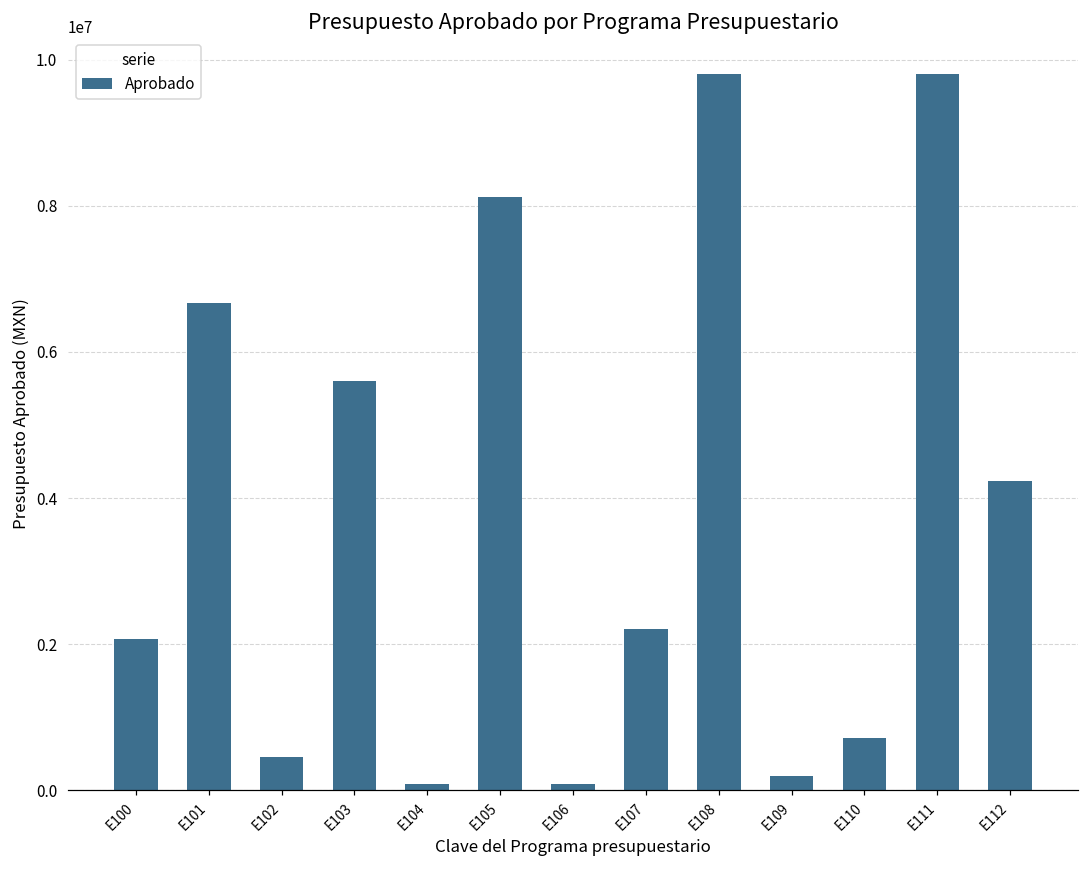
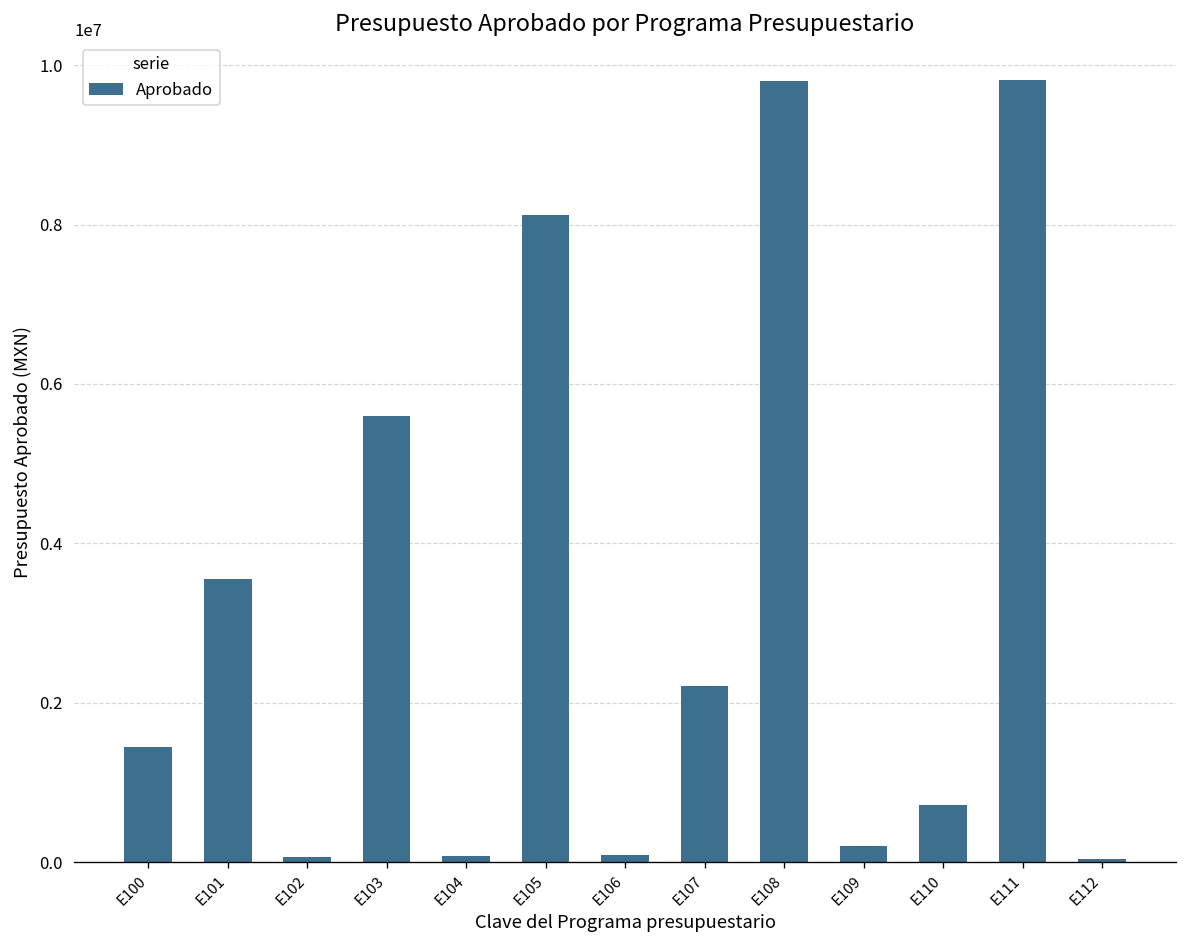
E100: 2100000 -> 1500000
E101: 6700000 -> 3500000
E102: 500000 -> 100000
E112: 4200000 -> 0
